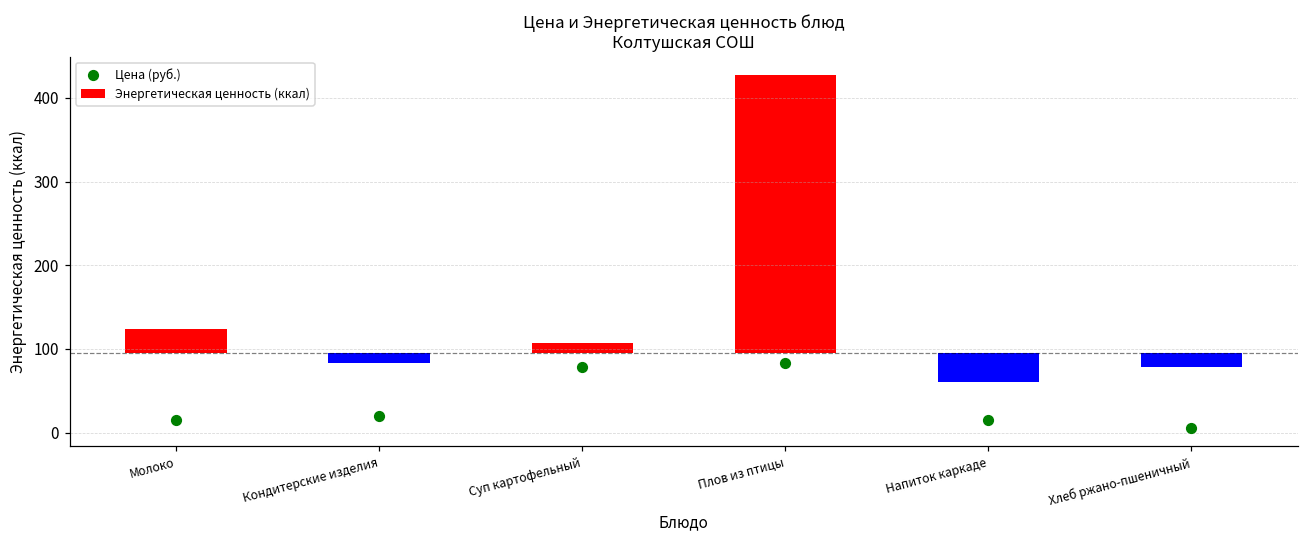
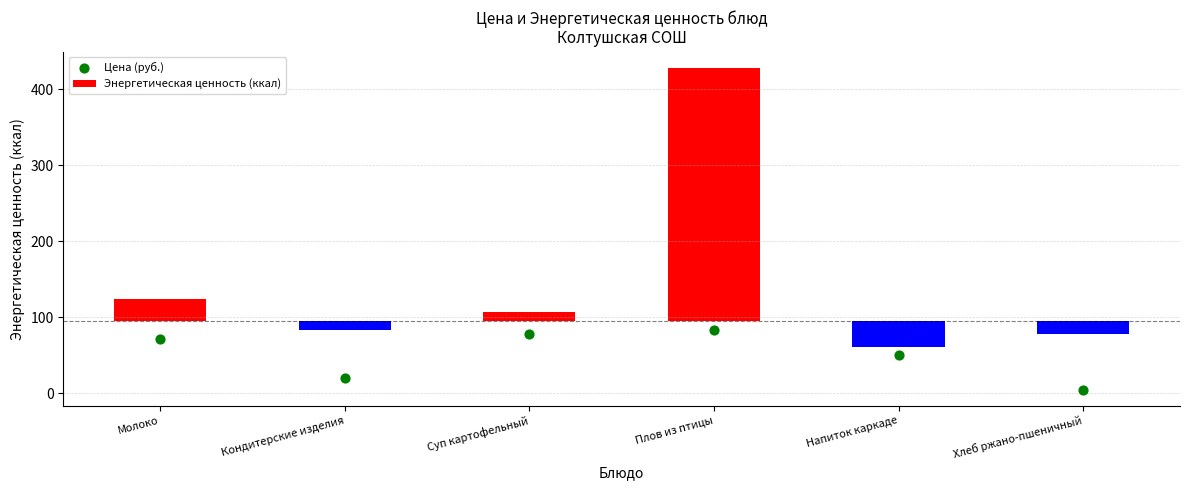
Цена (руб.), Молоко: 10 -> 70
Цена (руб.), Напиток каркаде: 20 -> 50
